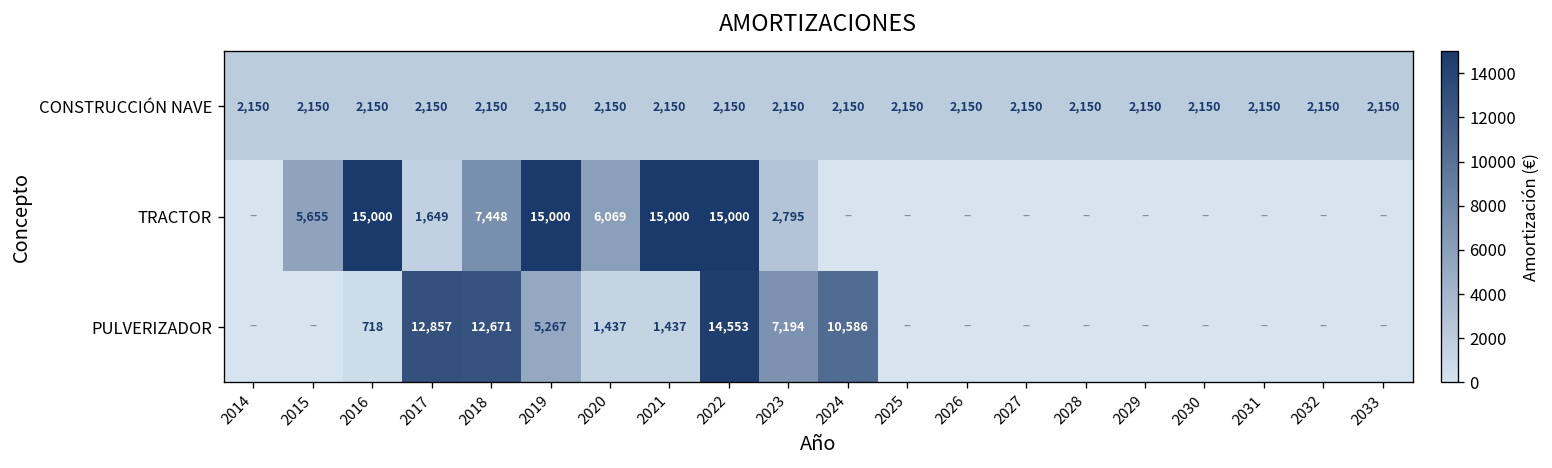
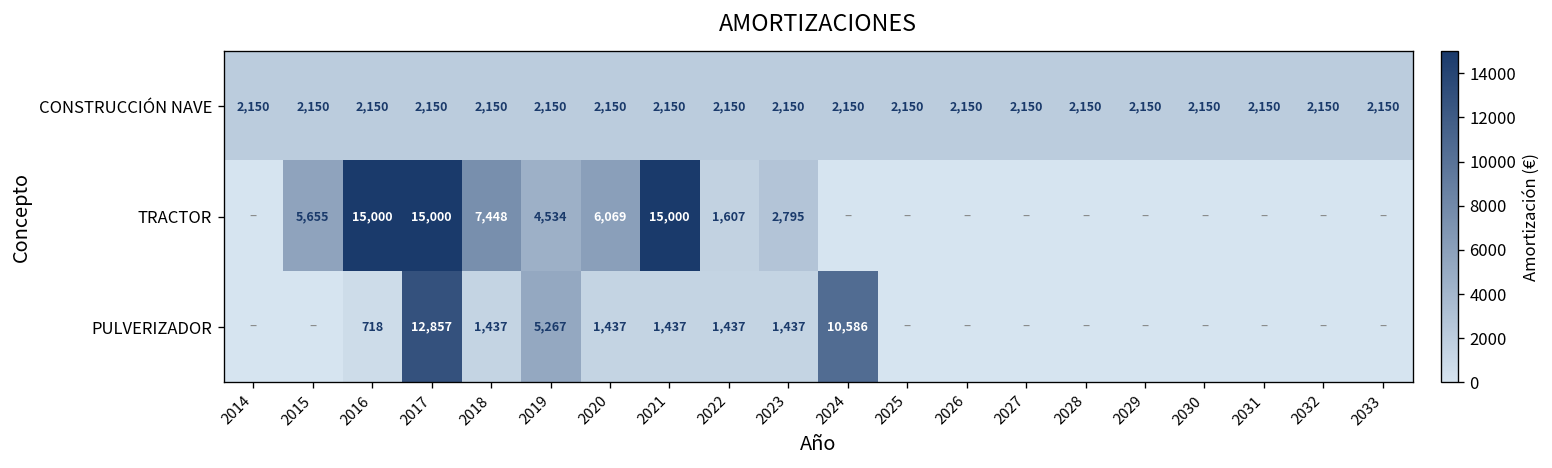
TRACTOR, 2017: 1,649 -> 15,000
TRACTOR, 2019: 15,000 -> 4,534
TRACTOR, 2022: 15,000 -> 1,607
PULVERIZADOR, 2018: 12,671 -> 1,437
PULVERIZADOR, 2022: 14,553 -> 1,437
PULVERIZADOR, 2023: 7,194 -> 1,437
